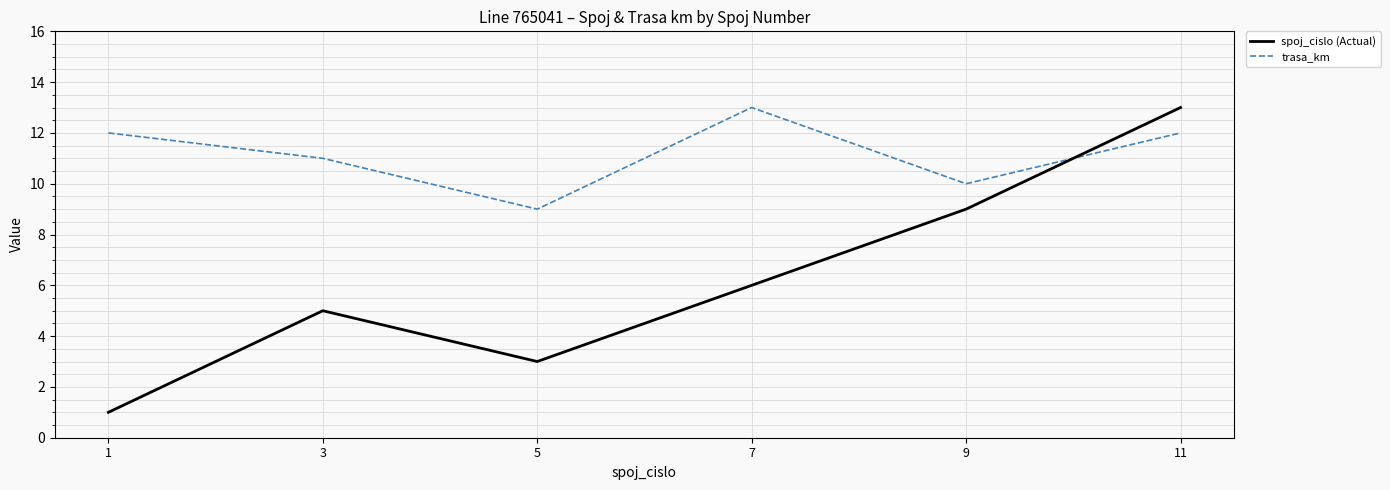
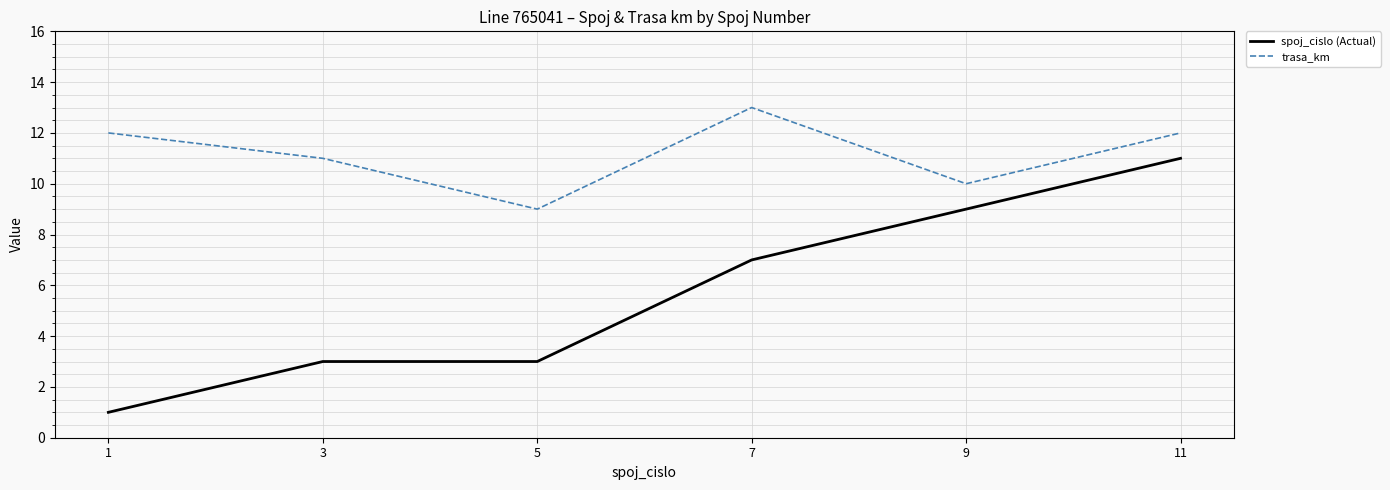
spoj_cislo (Actual), 3: 5 -> 3
spoj_cislo (Actual), 7: 6 -> 7
spoj_cislo (Actual), 11: 13 -> 11
